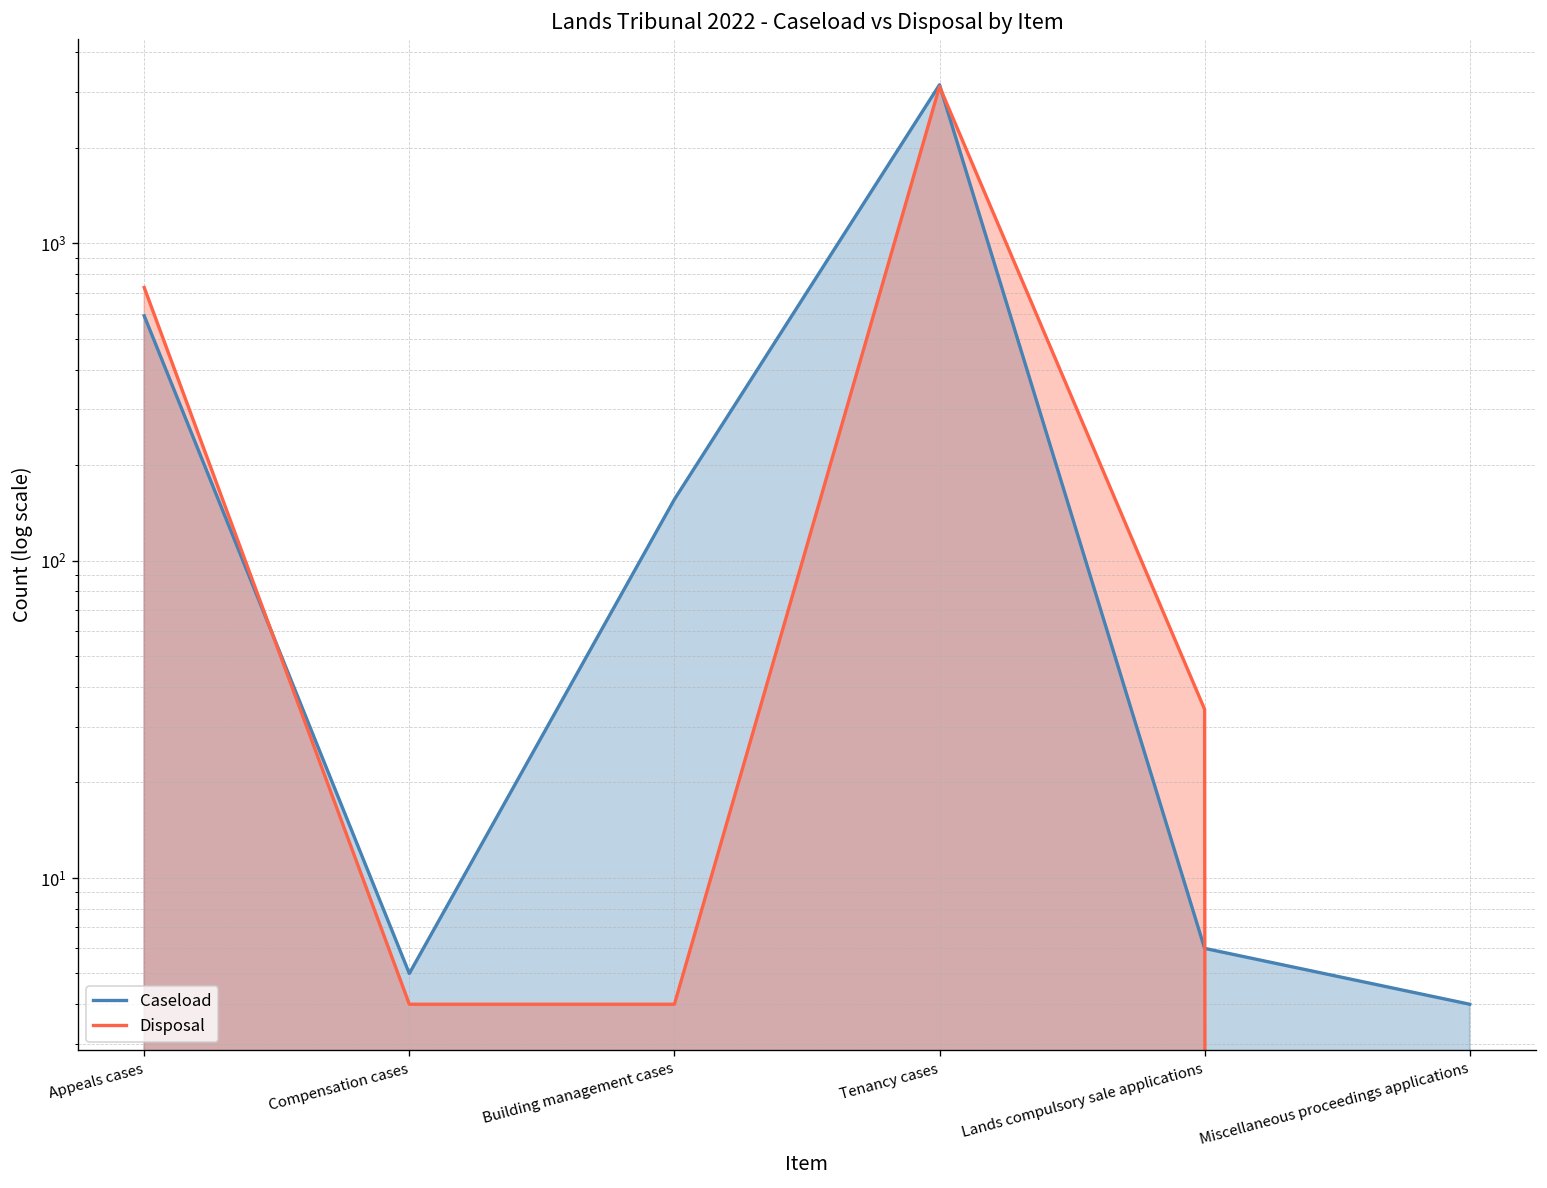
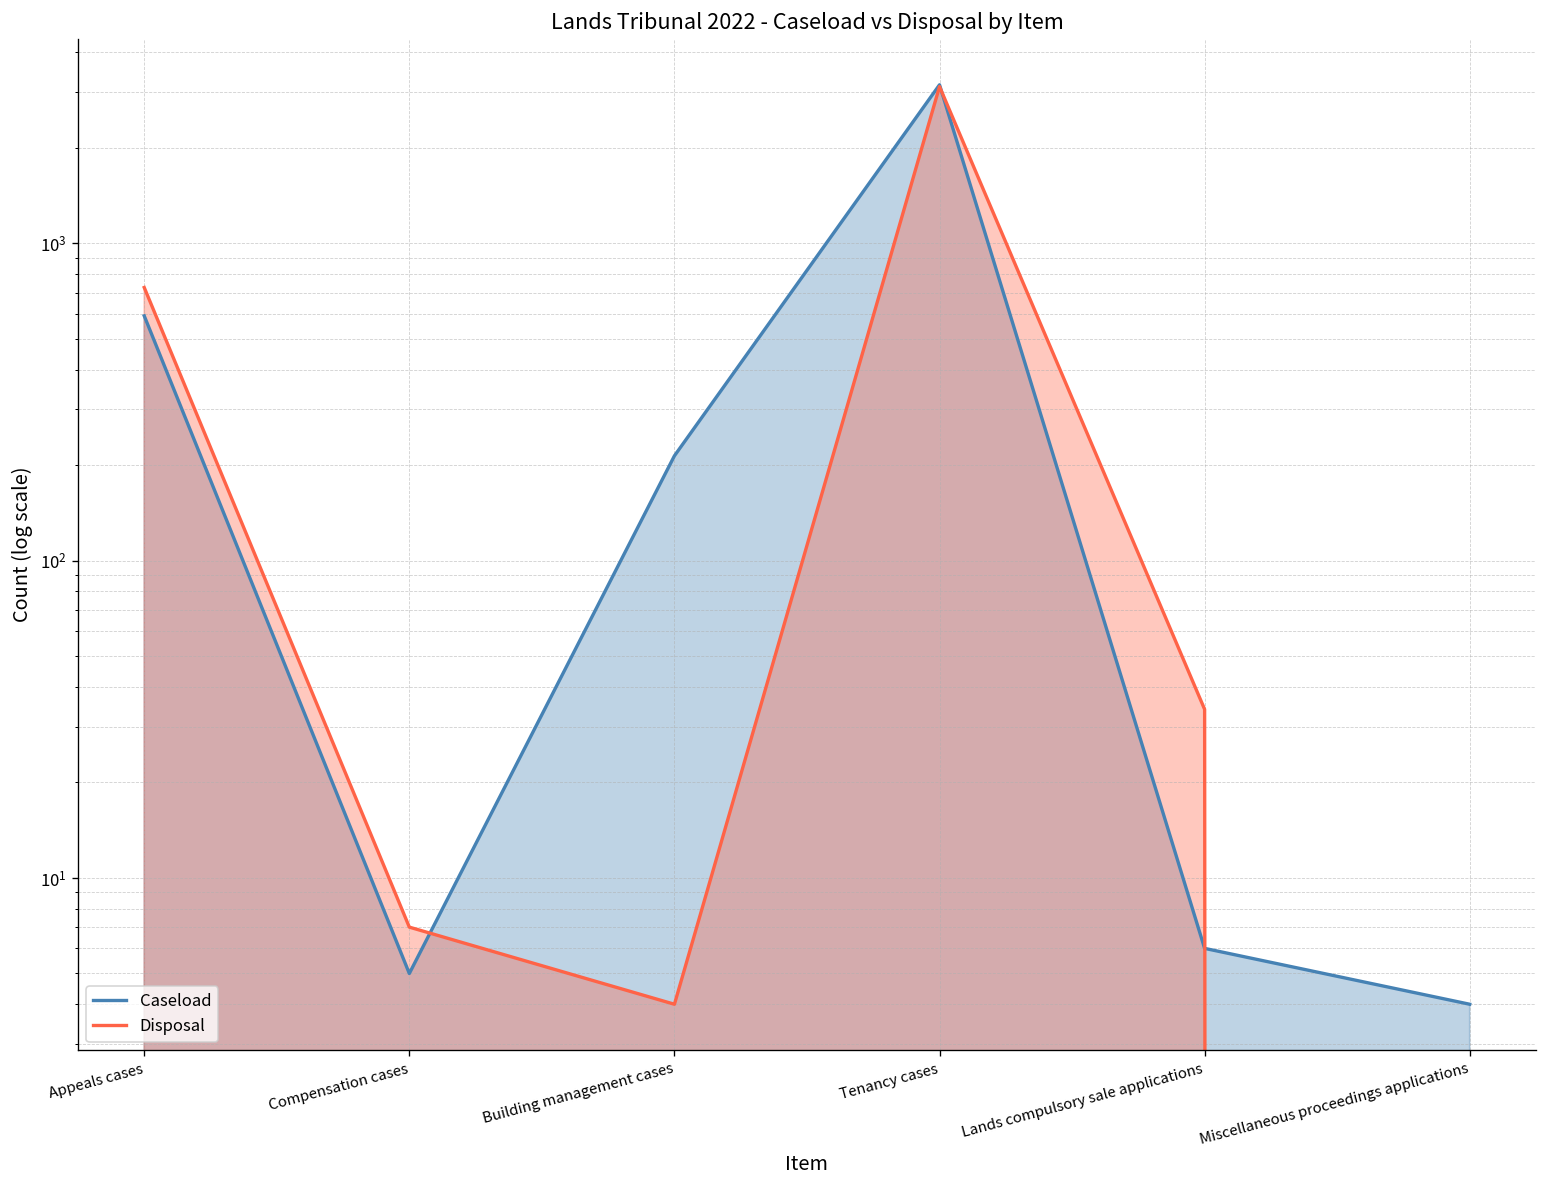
Disposal, Compensation cases: 4 -> 7
Caseload, Building management cases: 160 -> 210
